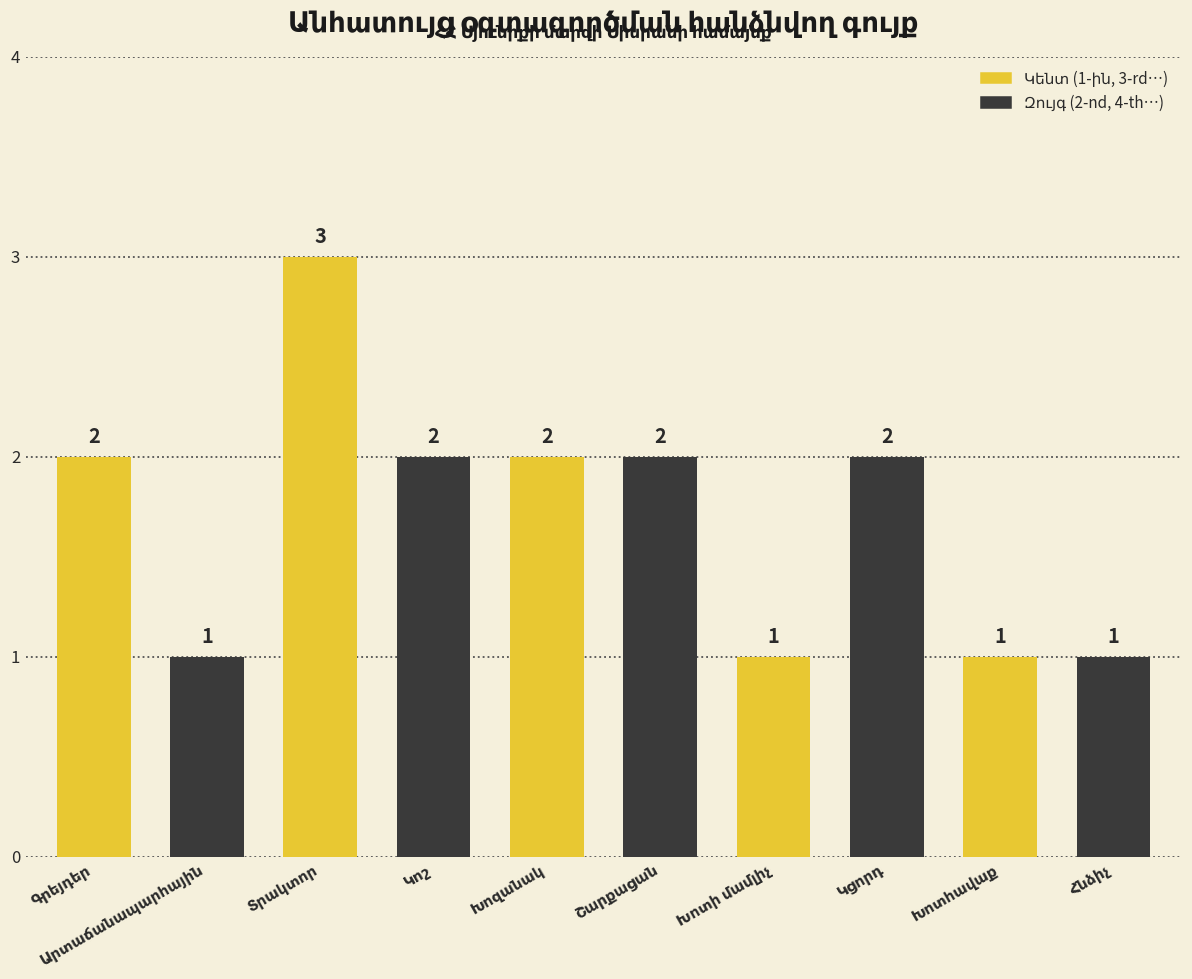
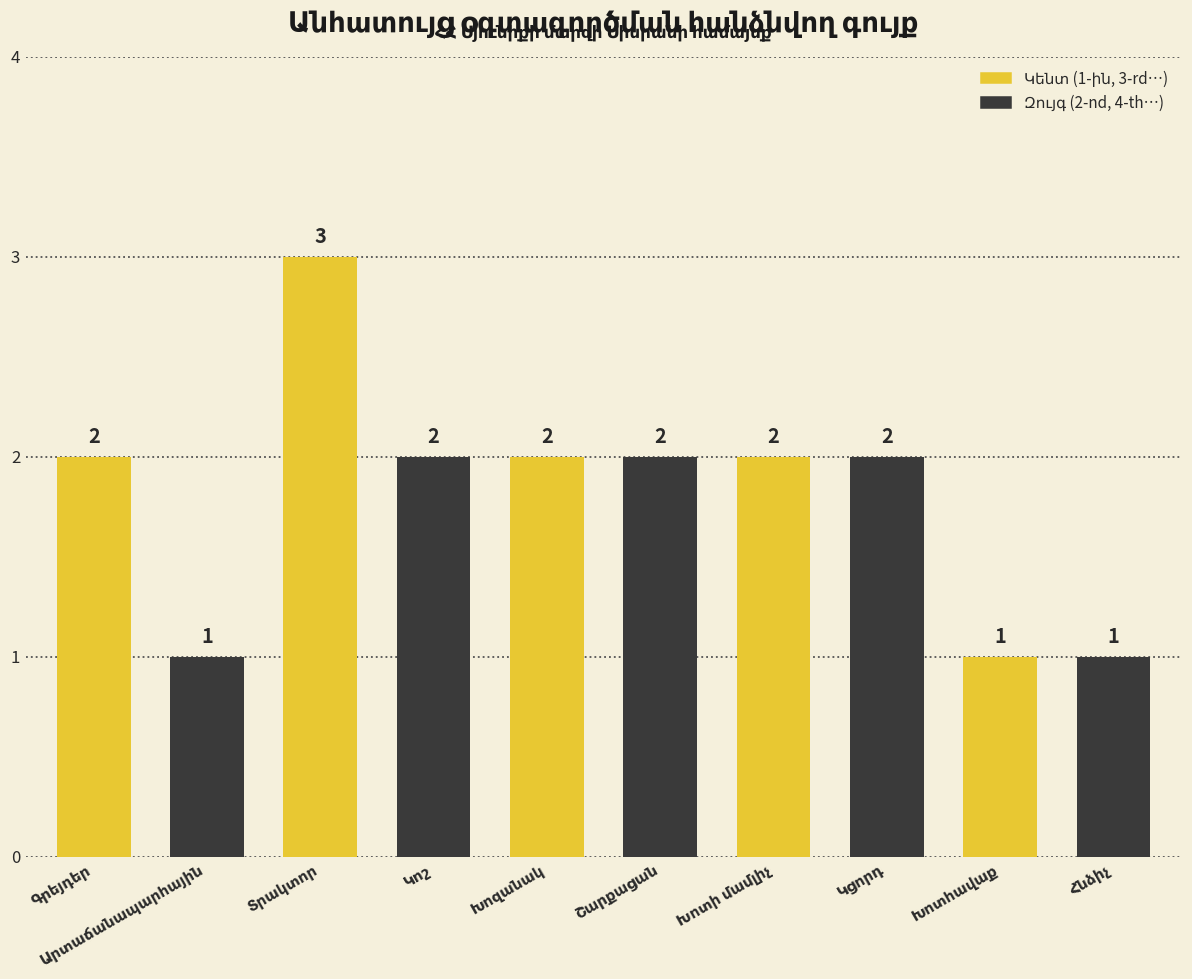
Խոտի մամլիչ: 1 -> 2
